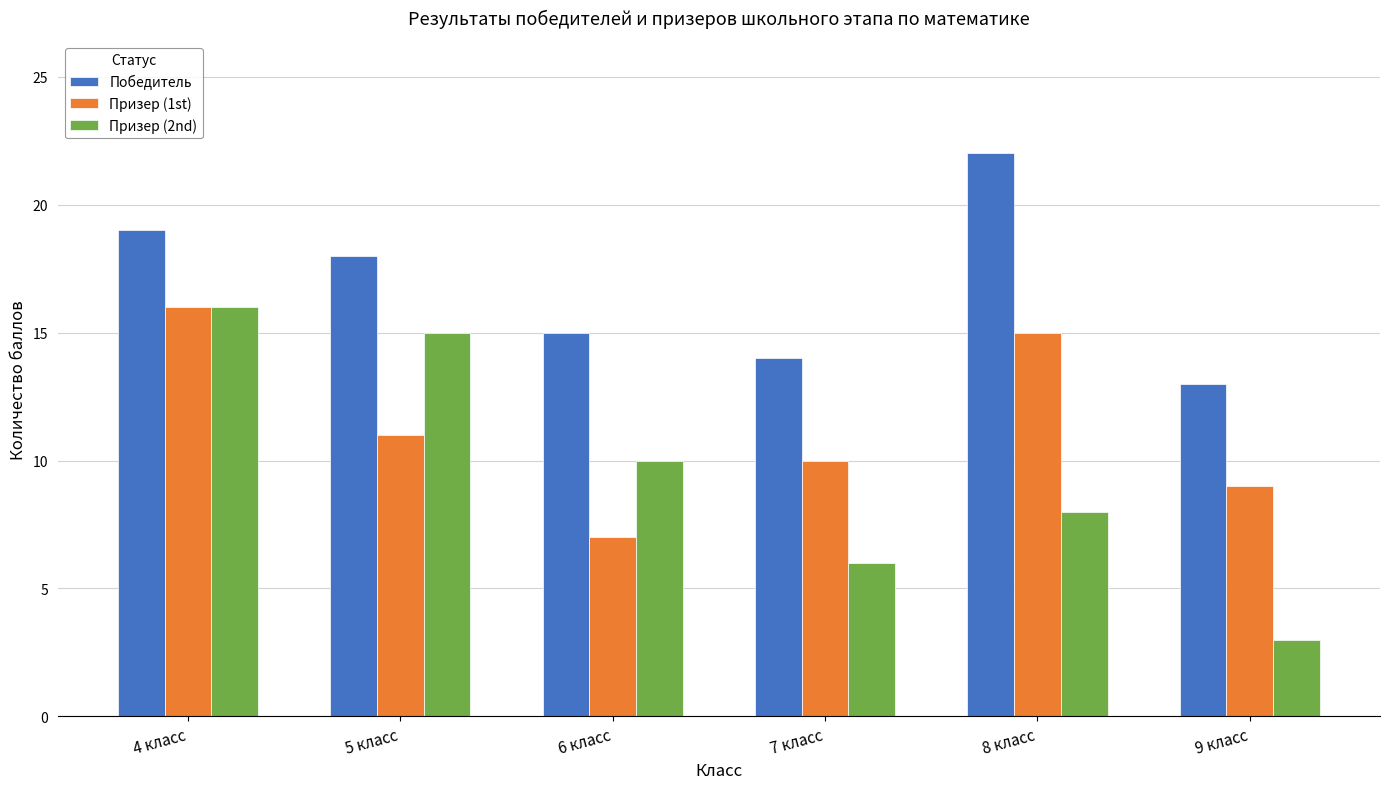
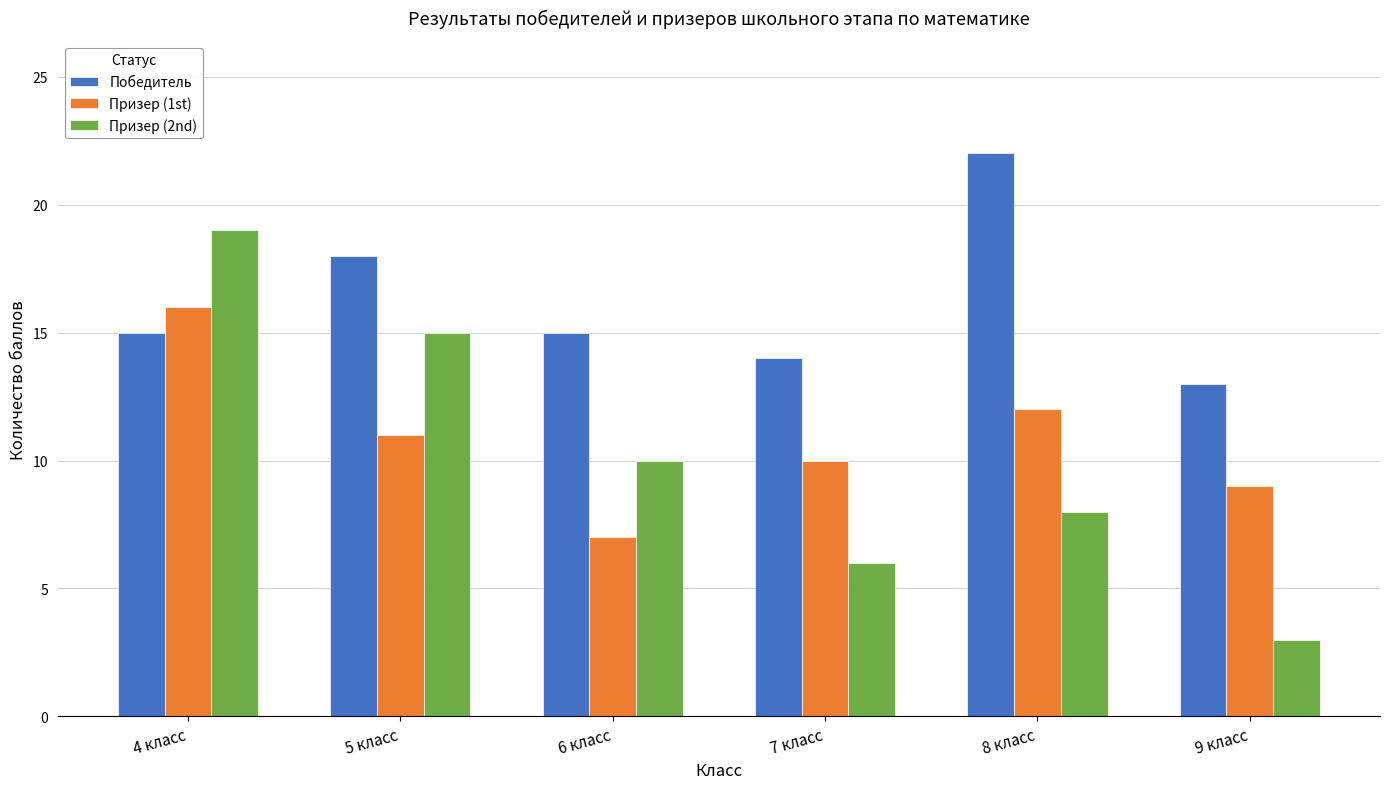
Победитель, 4 класс: 19 -> 15
Призер (2nd), 4 класс: 16 -> 19
Призер (1st), 8 класс: 15 -> 12
